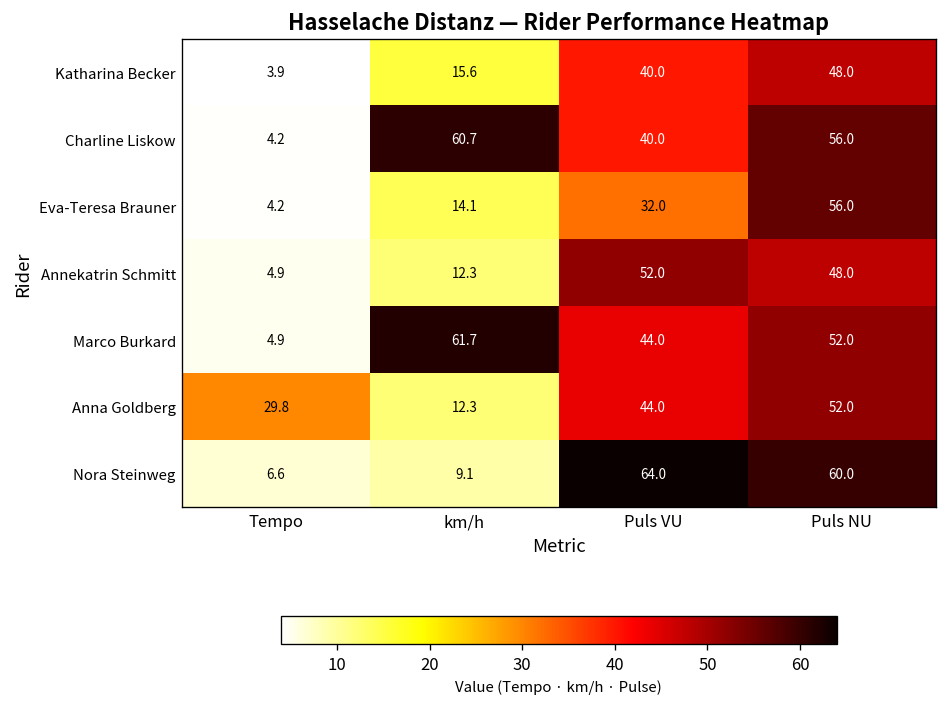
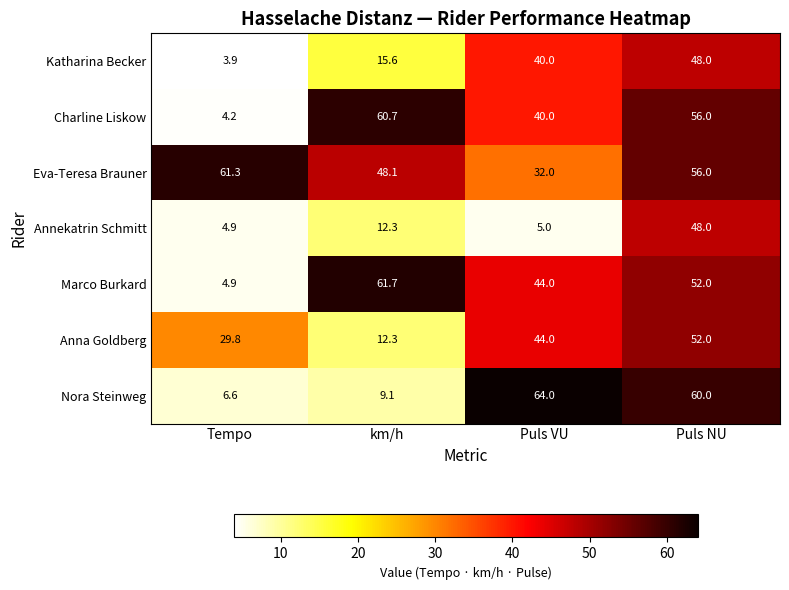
Eva-Teresa Brauner, Tempo: 4.2 -> 61.3
Eva-Teresa Brauner, km/h: 14.1 -> 48.1
Annekatrin Schmitt, Puls VU: 52.0 -> 5.0
